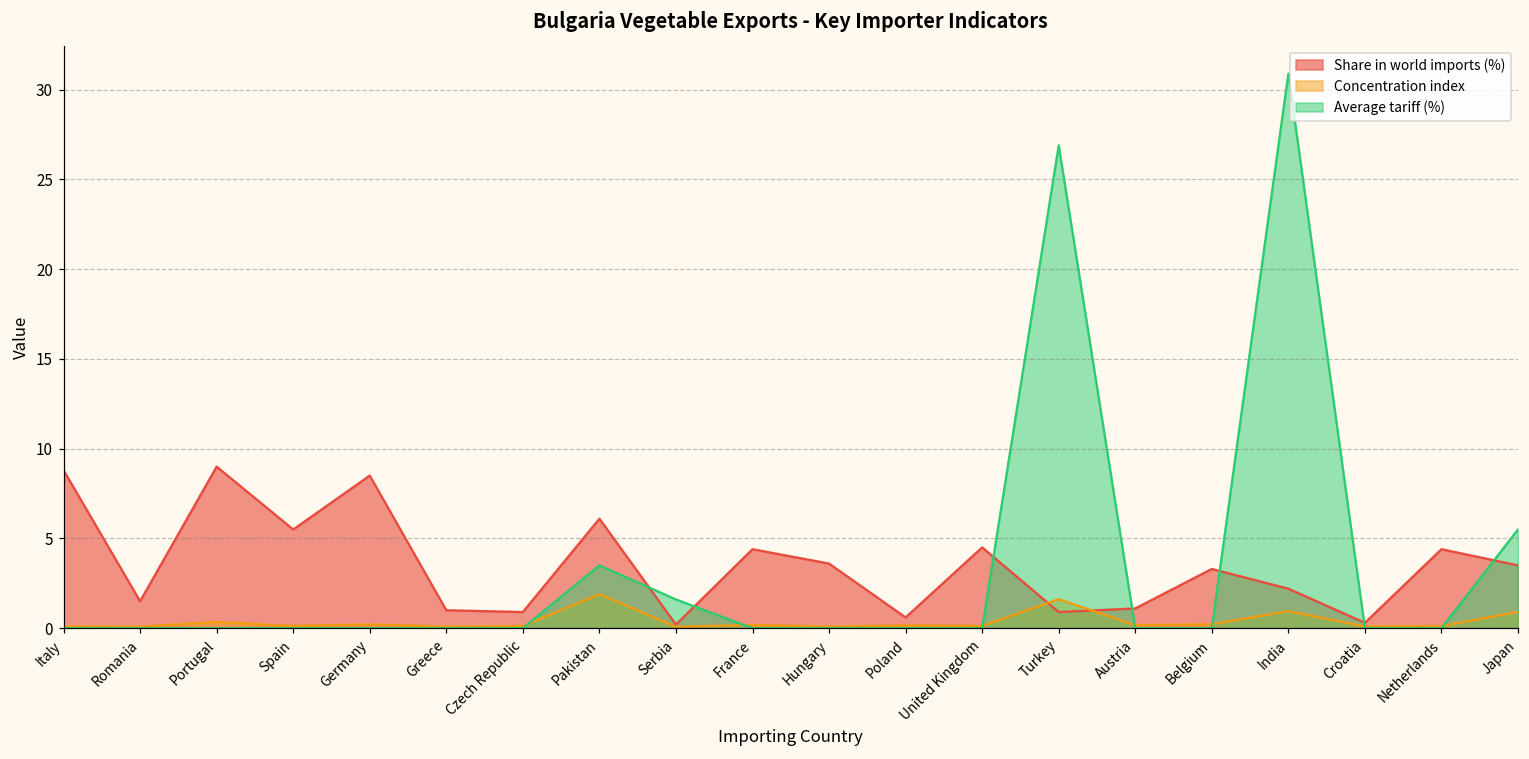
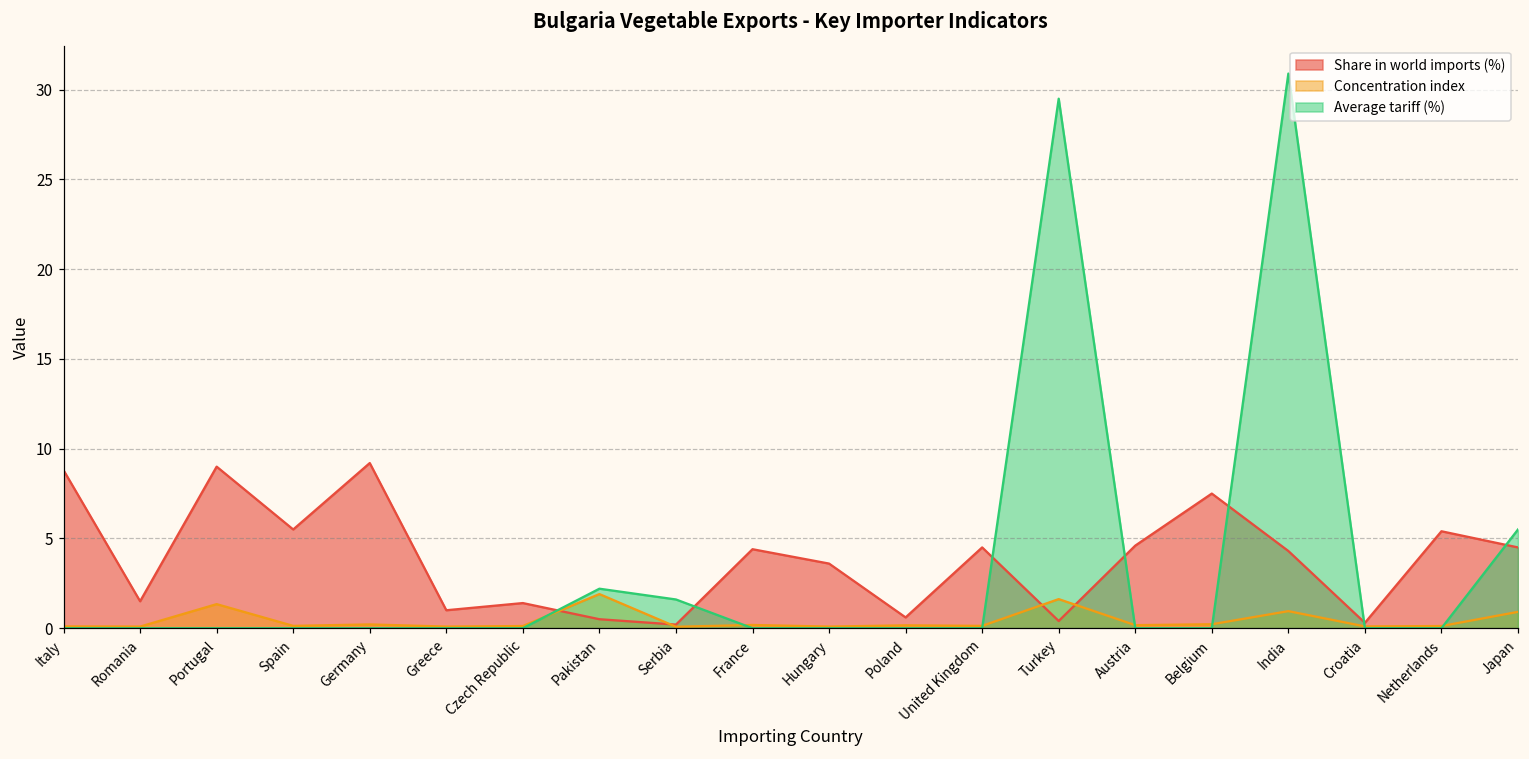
Concentration index, Portugal: 0.4 -> 1.3
Share in world imports (%), Germany: 8.5 -> 9.2
Share in world imports (%), Czech Republic: 0.9 -> 1.4
Share in world imports (%), Pakistan: 6.1 -> 0.5
Average tariff (%), Pakistan: 3.5 -> 2.2
Share in world imports (%), Turkey: 0.9 -> 0.4
Average tariff (%), Turkey: 26.9 -> 29.5
Share in world imports (%), Austria: 1.1 -> 4.6
Share in world imports (%), Belgium: 3.3 -> 7.5
Share in world imports (%), India: 2.2 -> 4.3
Share in world imports (%), Netherlands: 4.4 -> 5.4
Share in world imports (%), Japan: 3.5 -> 4.5
